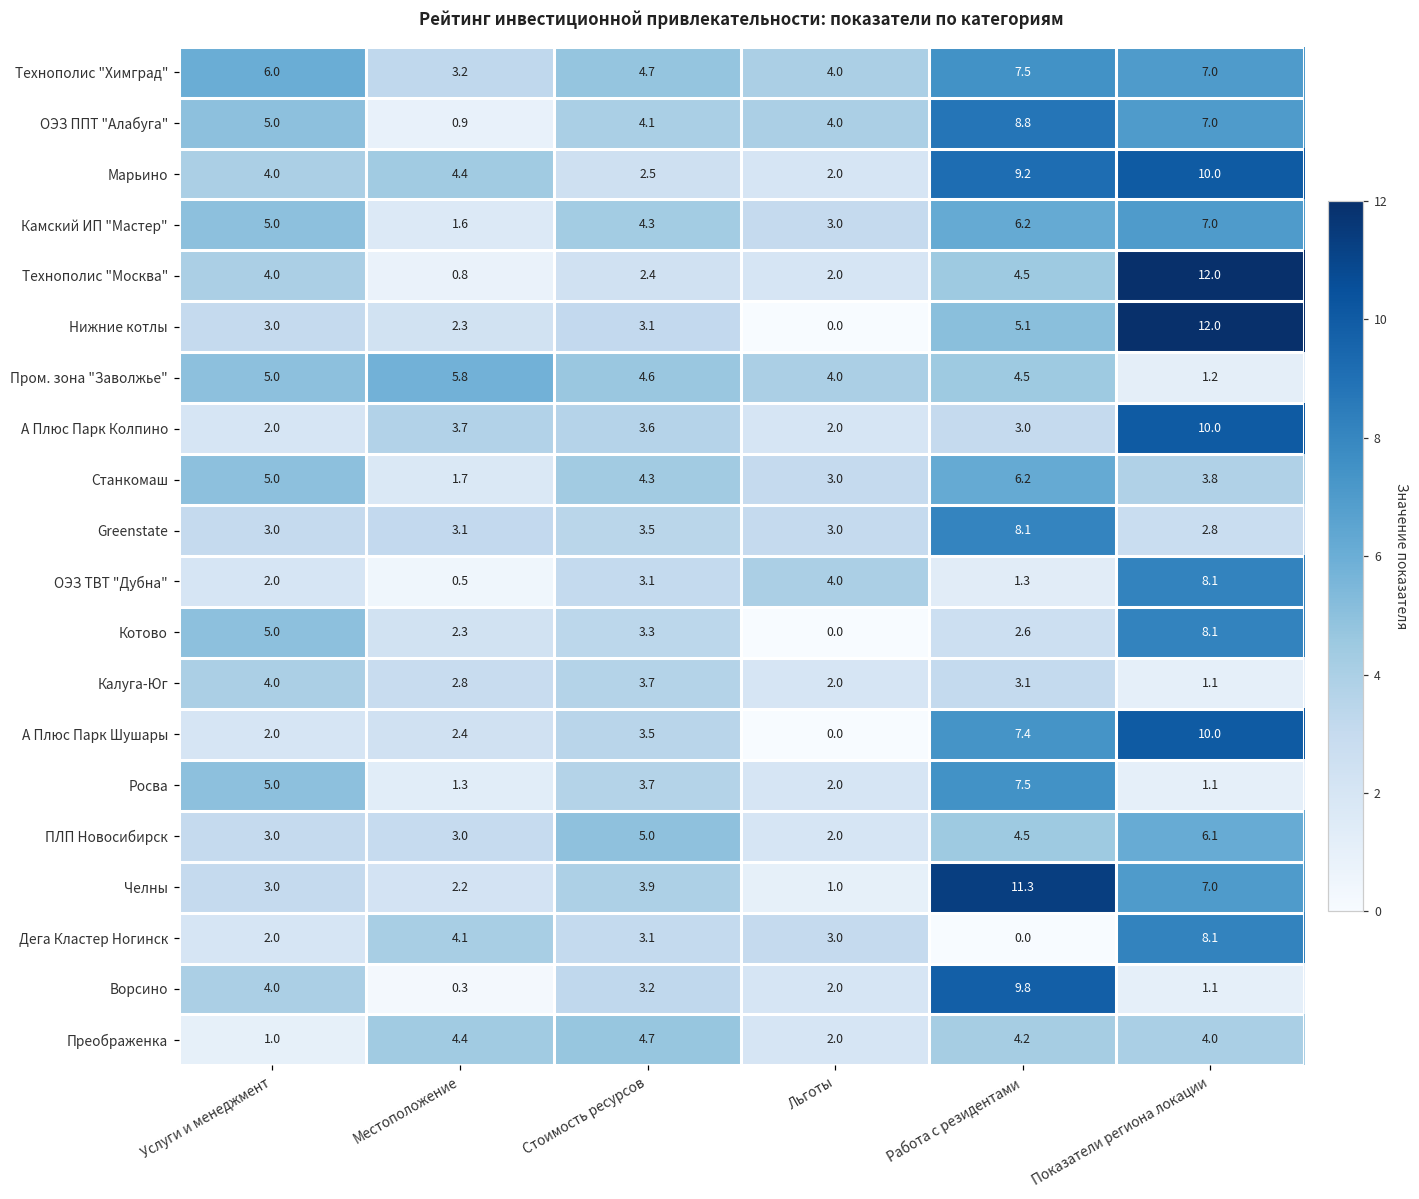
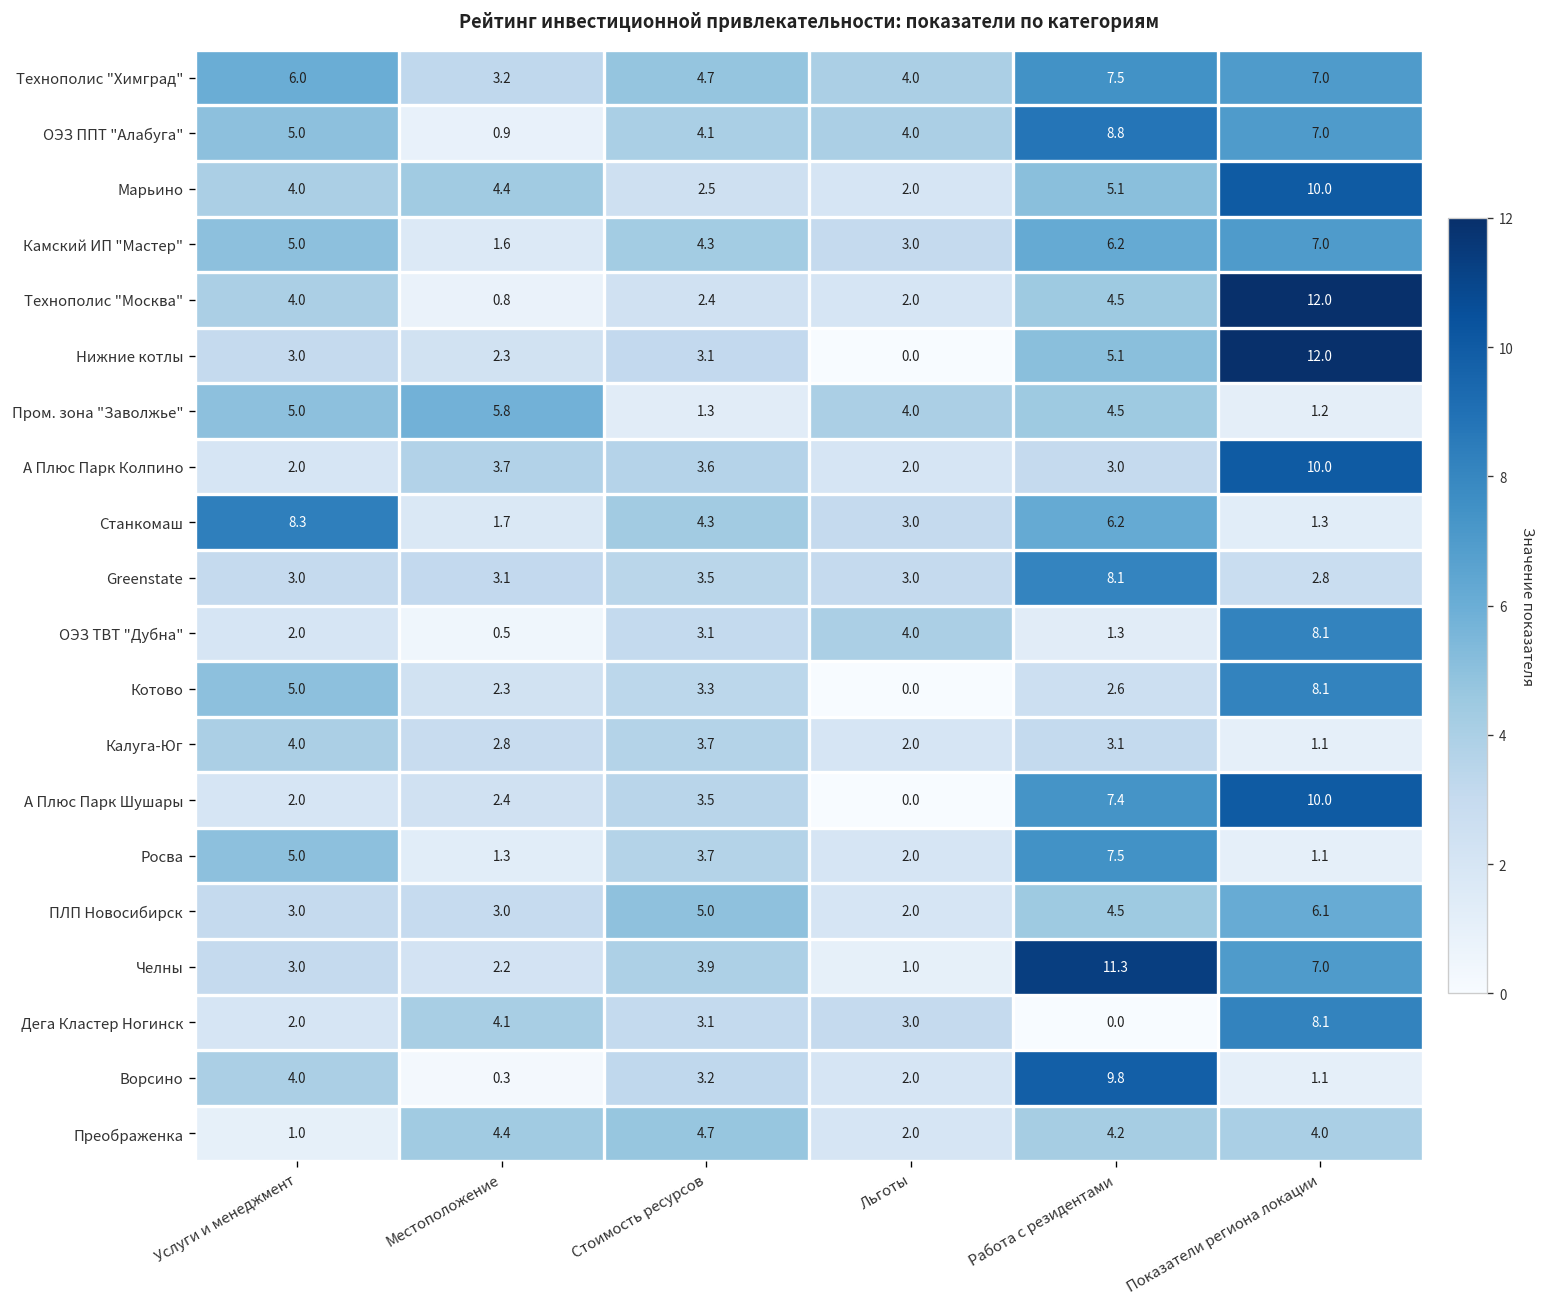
Марьино, Работа с резидентами: 9.2 -> 5.1
Пром. зона "Заволжье", Стоимость ресурсов: 4.6 -> 1.3
Станкомаш, Услуги и менеджмент: 5.0 -> 8.3
Станкомаш, Показатели региона локации: 3.8 -> 1.3
